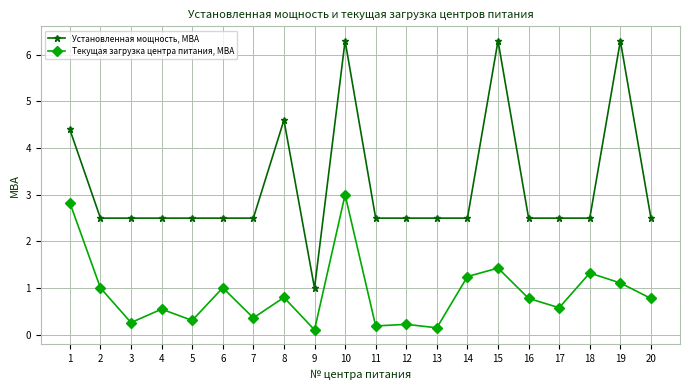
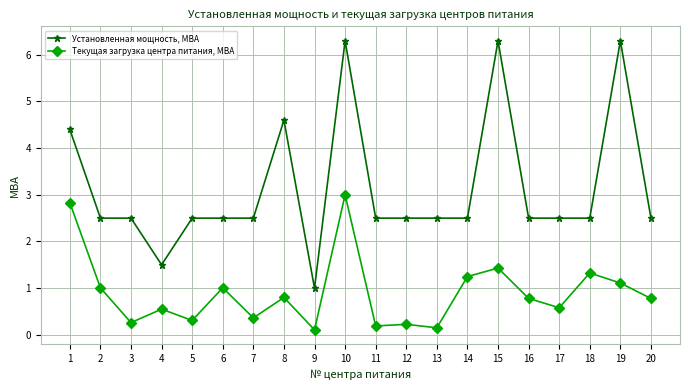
Установленная мощность, МВА, 4: 2.5 -> 1.5
